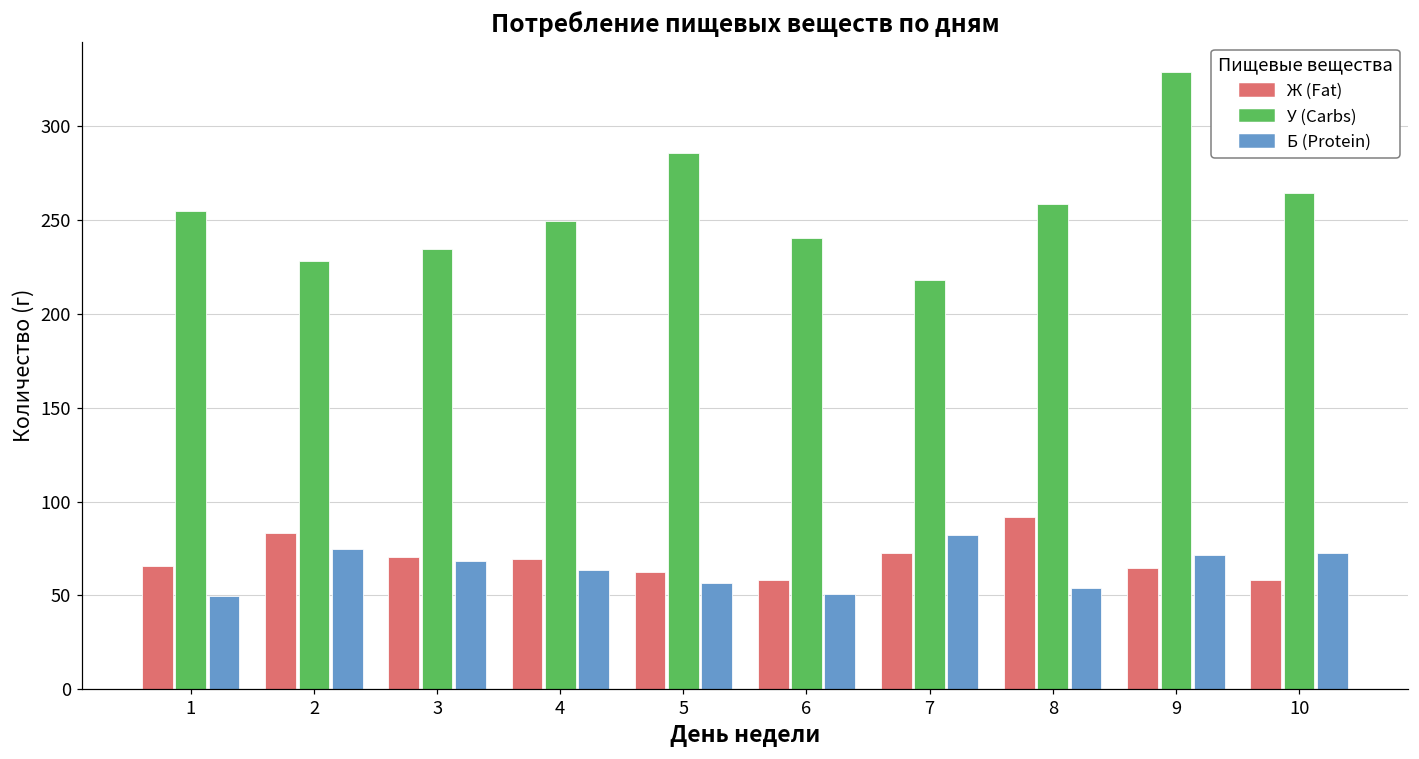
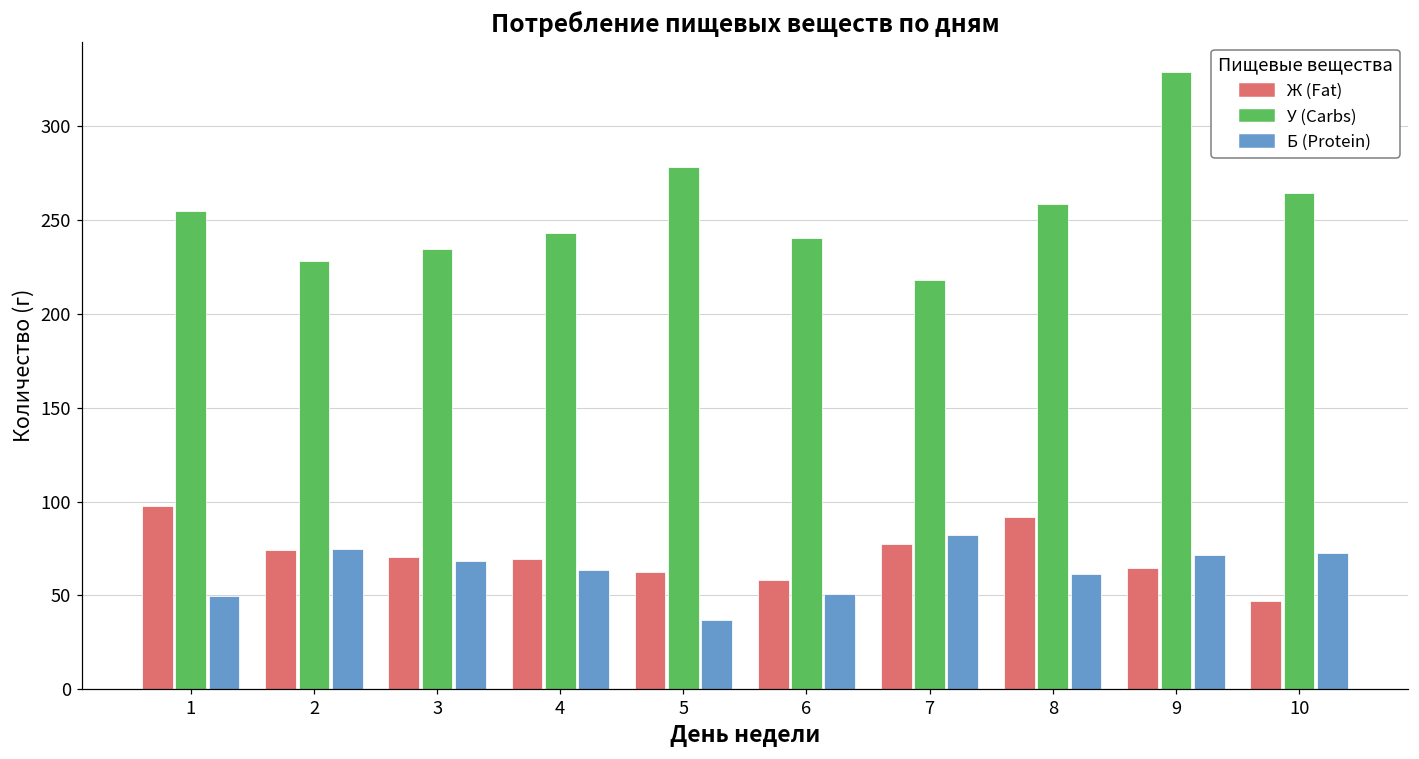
Ж (Fat), 1: 66 -> 98
Ж (Fat), 2: 83 -> 74
У (Carbs), 4: 249 -> 243
У (Carbs), 5: 286 -> 278
Б (Protein), 5: 57 -> 37
Ж (Fat), 7: 72 -> 78
Б (Protein), 8: 54 -> 62
Ж (Fat), 10: 58 -> 47
